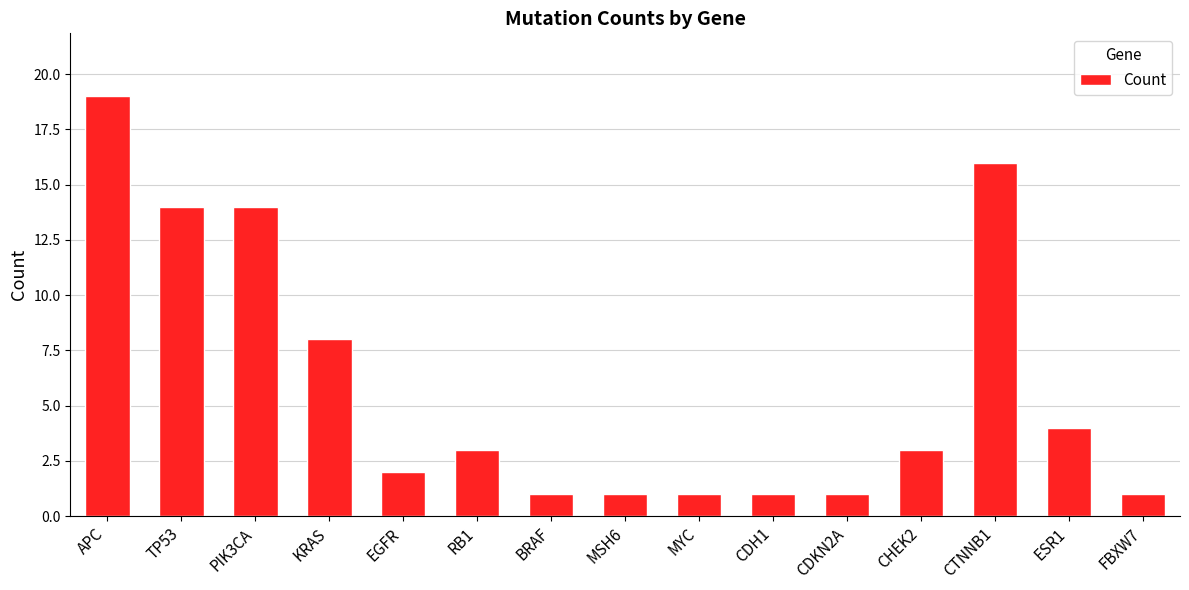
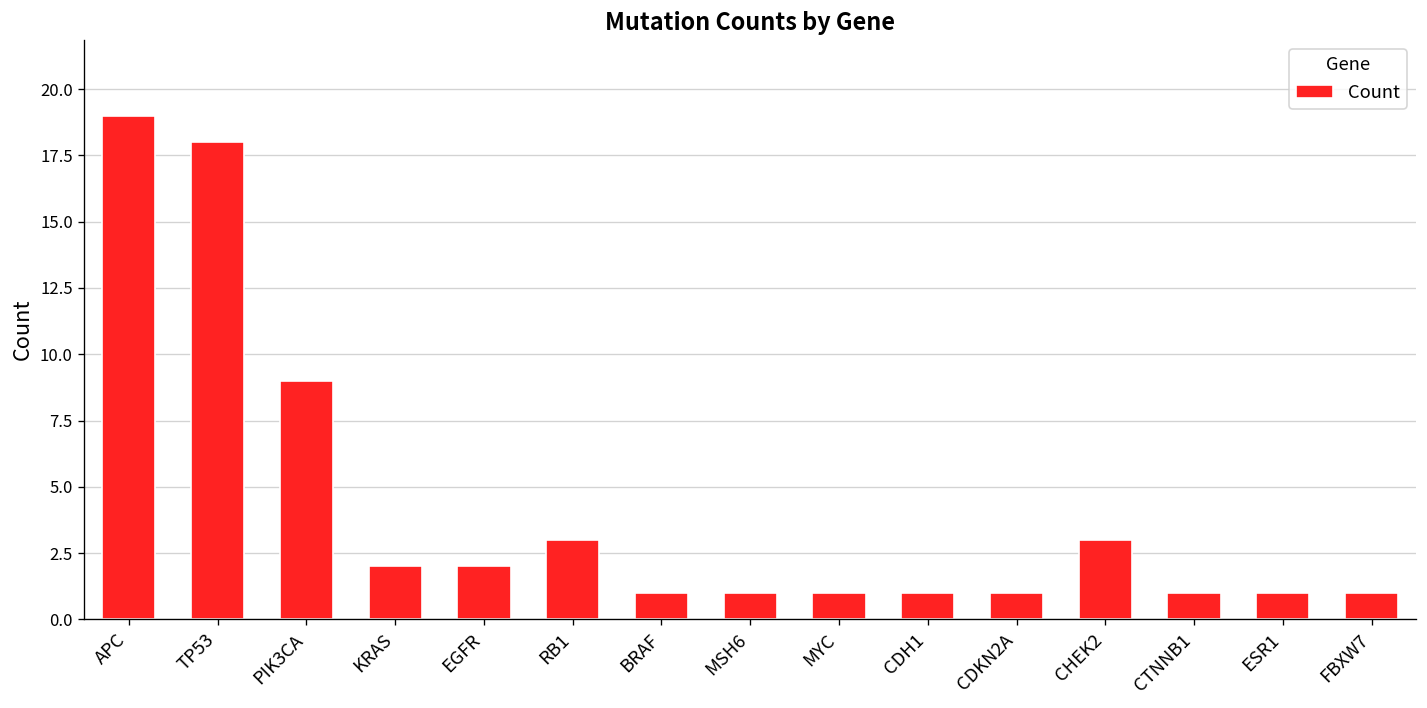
TP53: 14 -> 18
PIK3CA: 14 -> 9
KRAS: 8 -> 2
CTNNB1: 16 -> 1
ESR1: 4 -> 1
